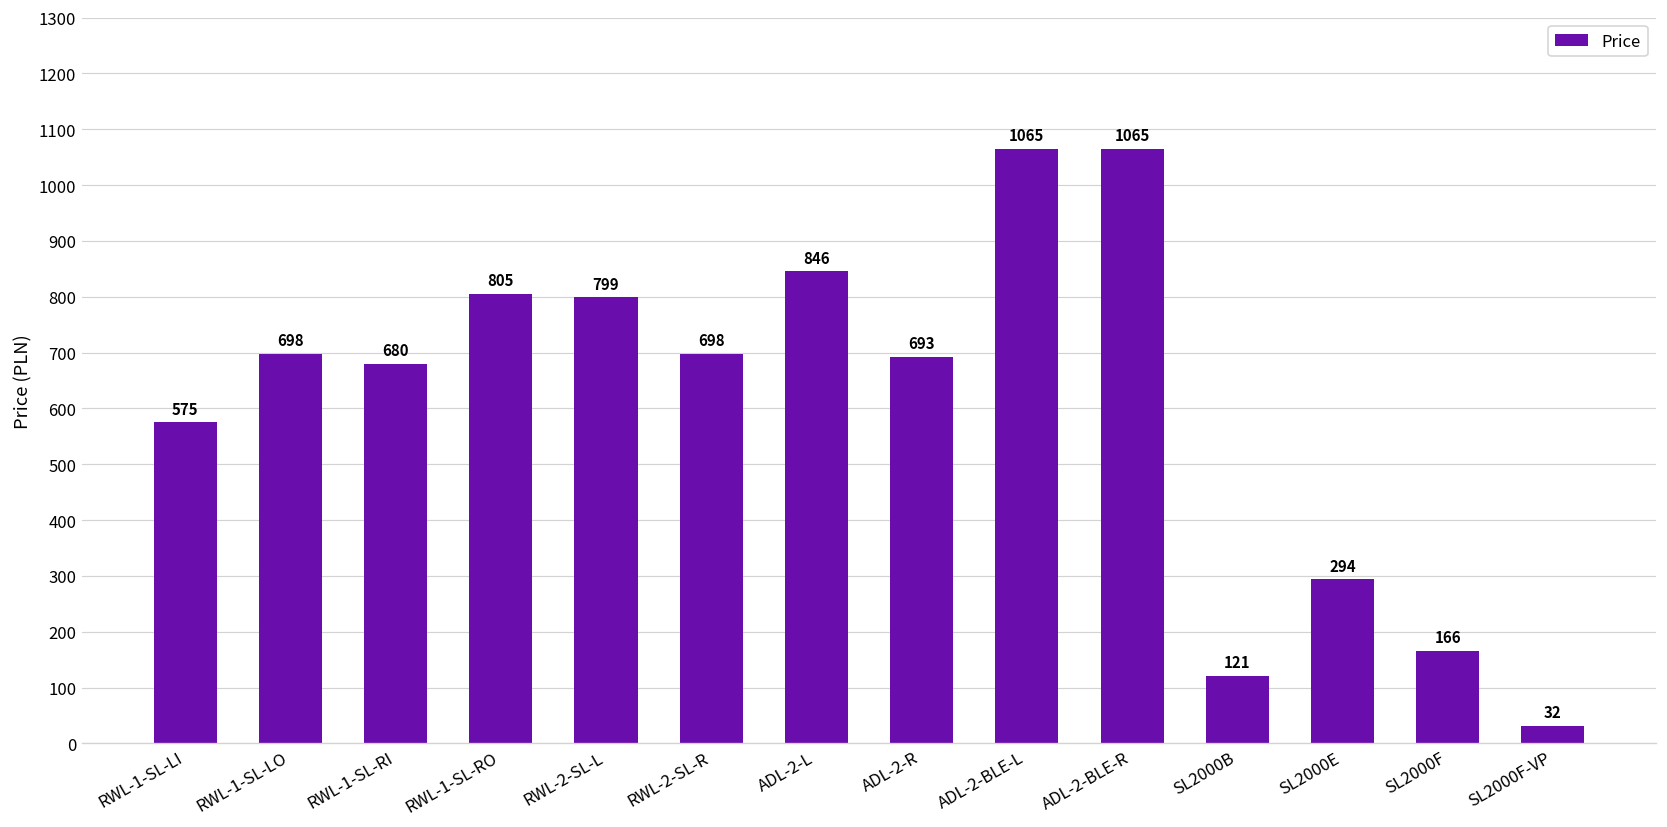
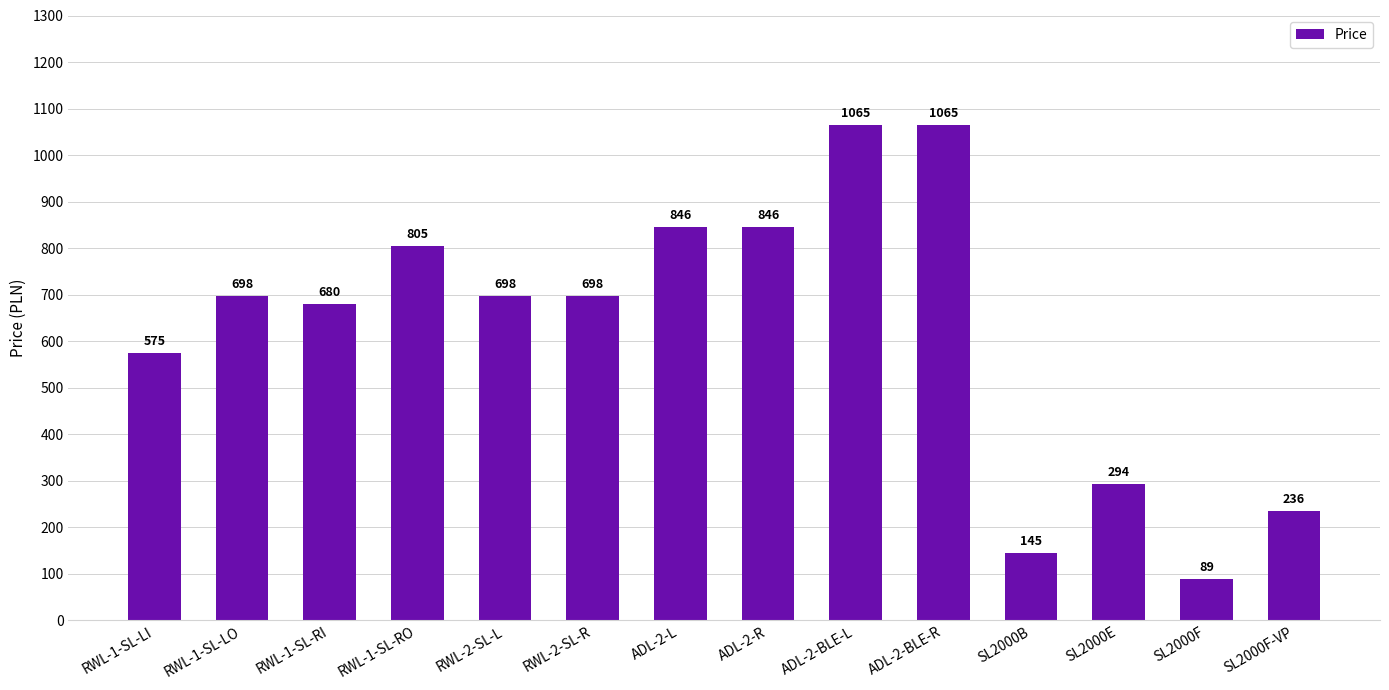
RWL-2-SL-L: 799 -> 698
ADL-2-R: 693 -> 846
SL2000B: 121 -> 145
SL2000F: 166 -> 89
SL2000F-VP: 32 -> 236
